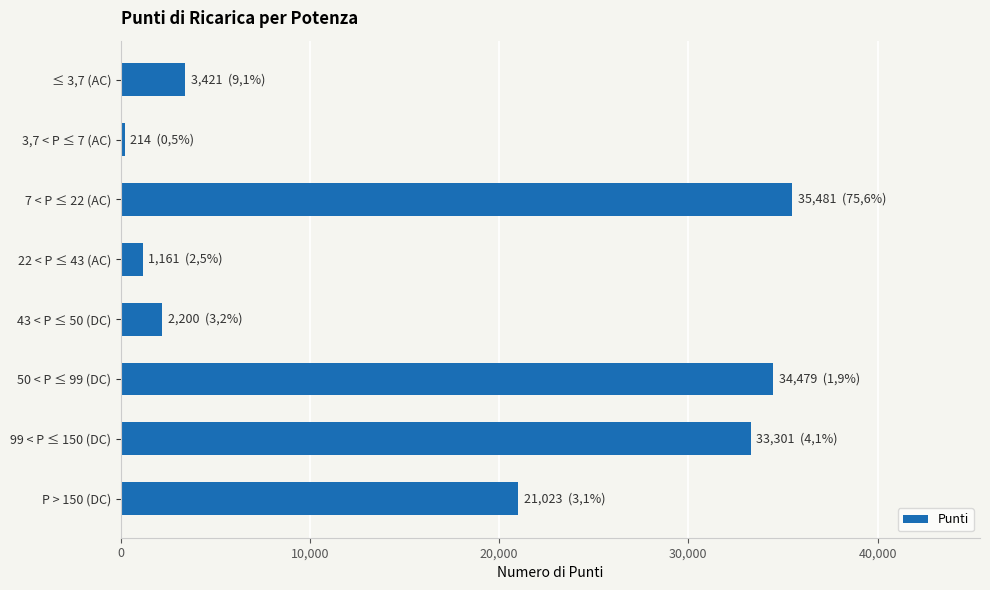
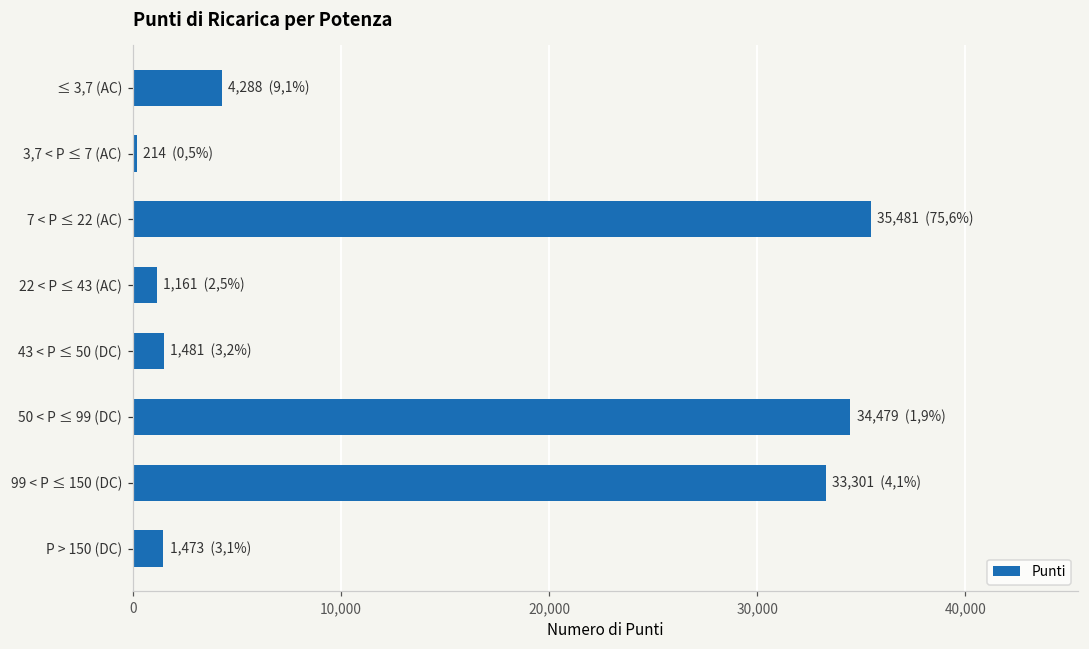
≤ 3,7 (AC): 3,421 -> 4,288
43 < P ≤ 50 (DC): 2,200 -> 1,481
P > 150 (DC): 21,023 -> 1,473
